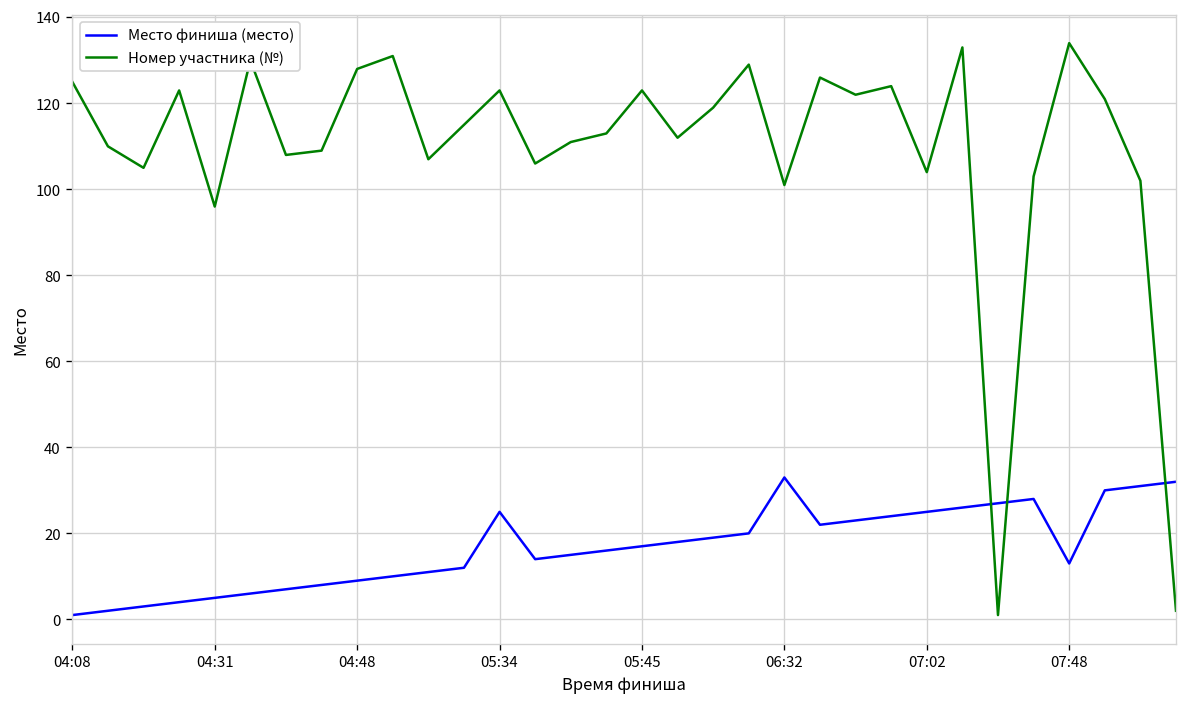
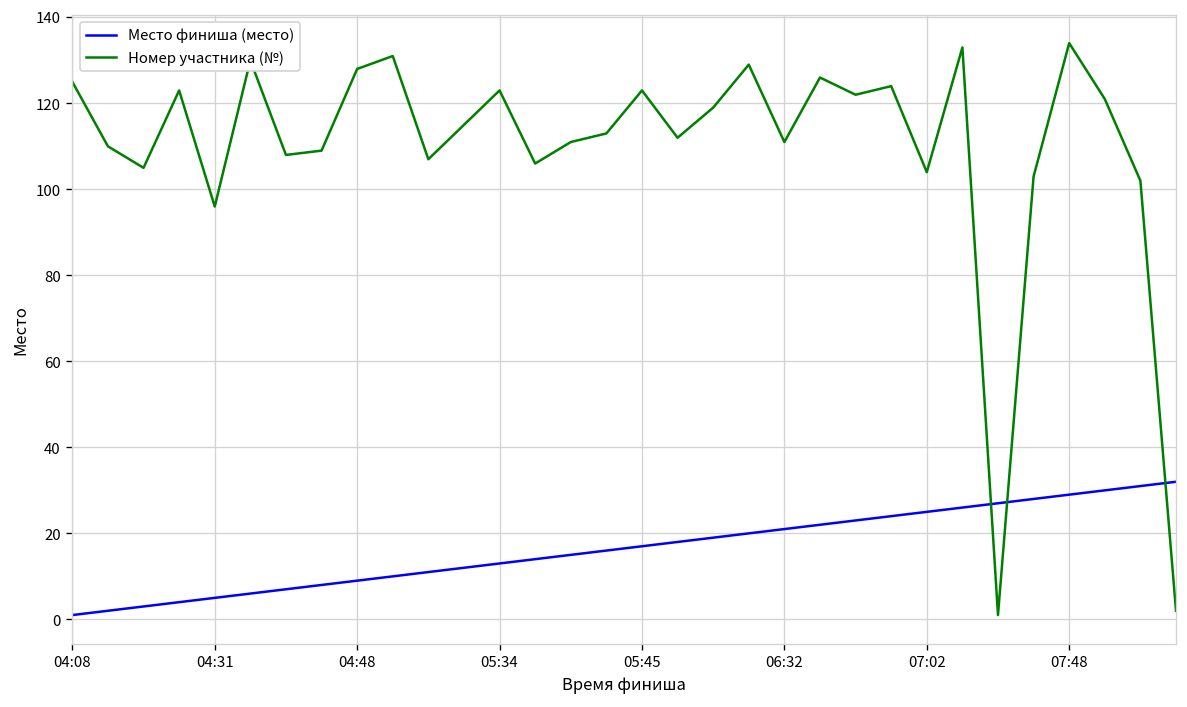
Место финиша (место), 05:34: 25 -> 13
Место финиша (место), 06:32: 33 -> 21
Номер участника (№), 06:32: 101 -> 111
Место финиша (место), 07:48: 13 -> 29
